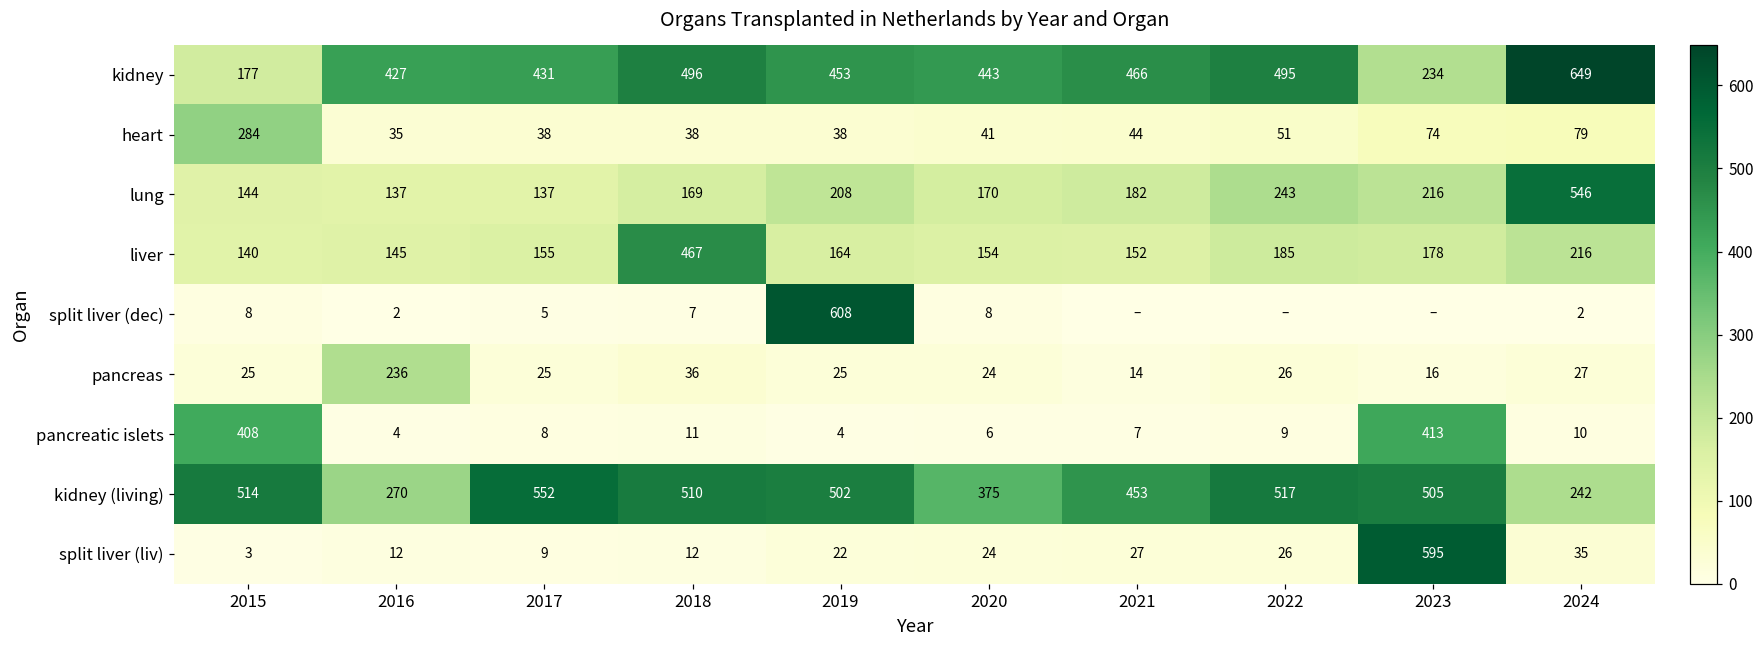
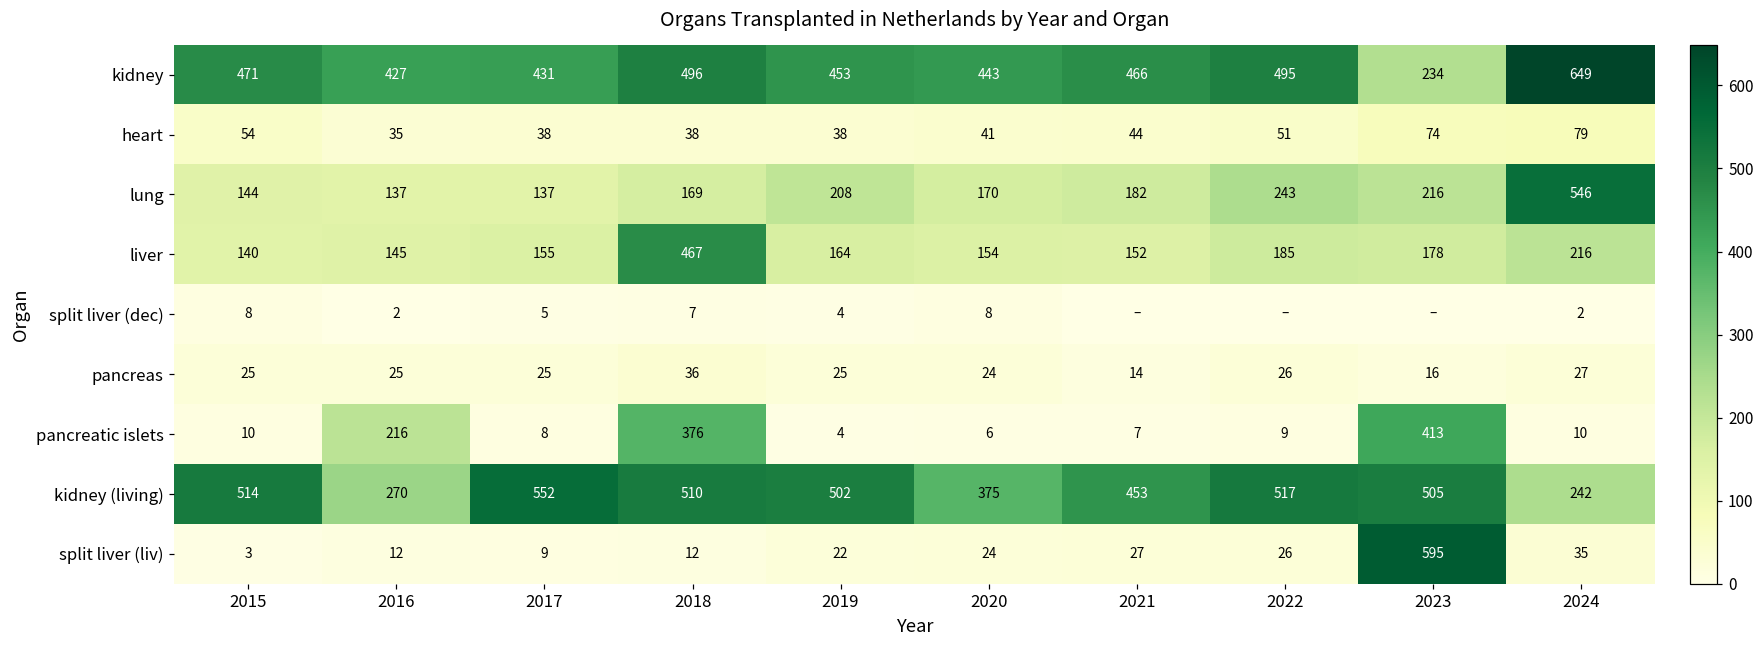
kidney, 2015: 177 -> 471
heart, 2015: 284 -> 54
split liver (dec), 2019: 608 -> 4
pancreas, 2016: 236 -> 25
pancreatic islets, 2015: 408 -> 10
pancreatic islets, 2016: 4 -> 216
pancreatic islets, 2018: 11 -> 376
